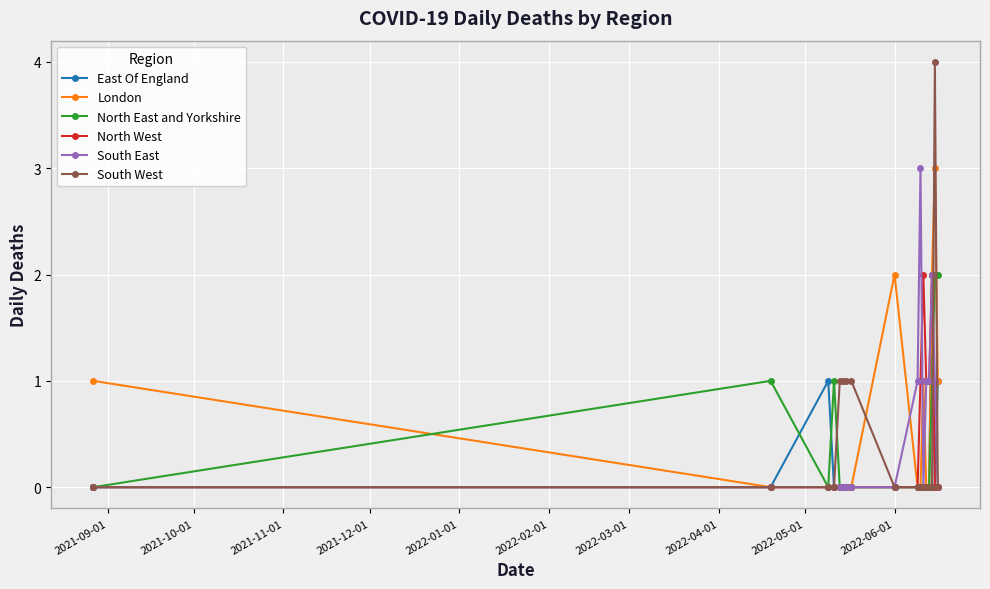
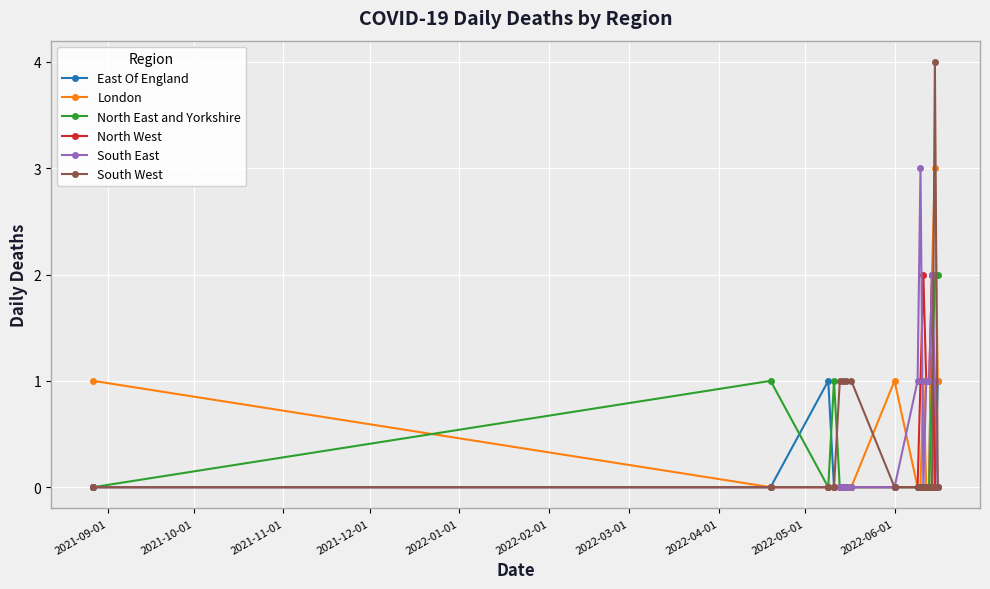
London, 2022-06-01: 2 -> 1
